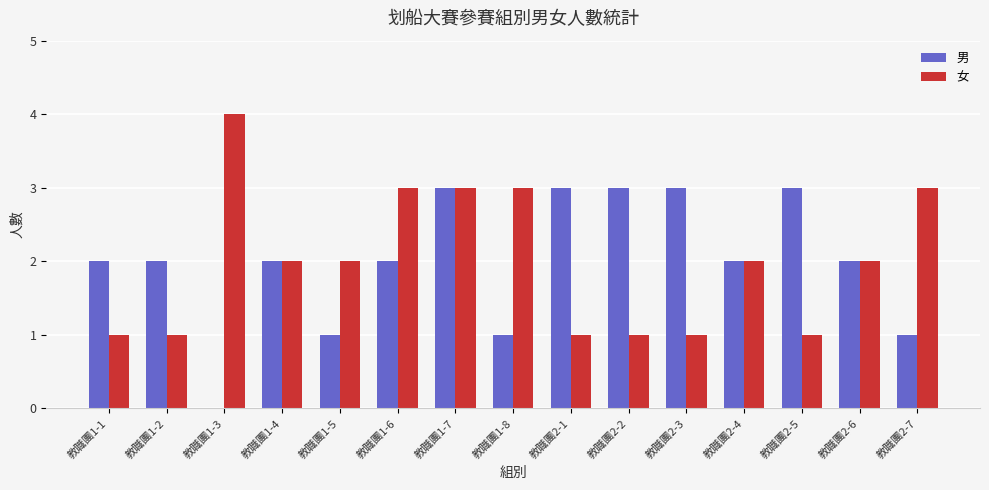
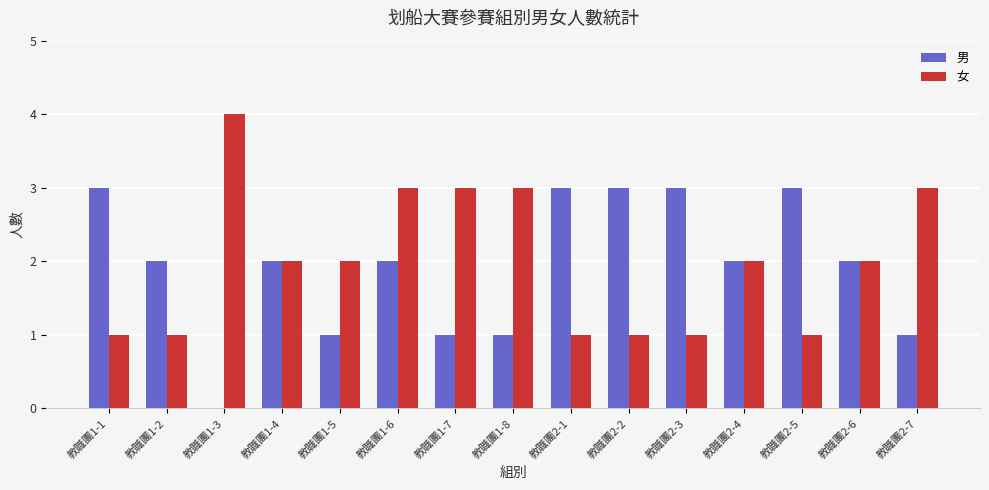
男, 教職團1-1: 2 -> 3
男, 教職團1-7: 3 -> 1
